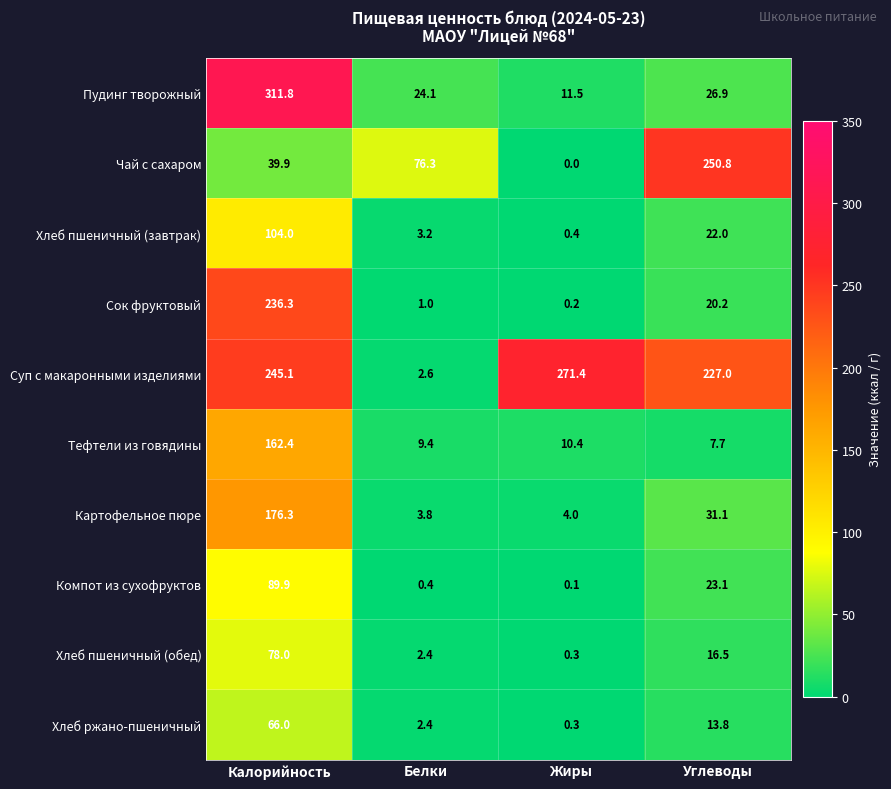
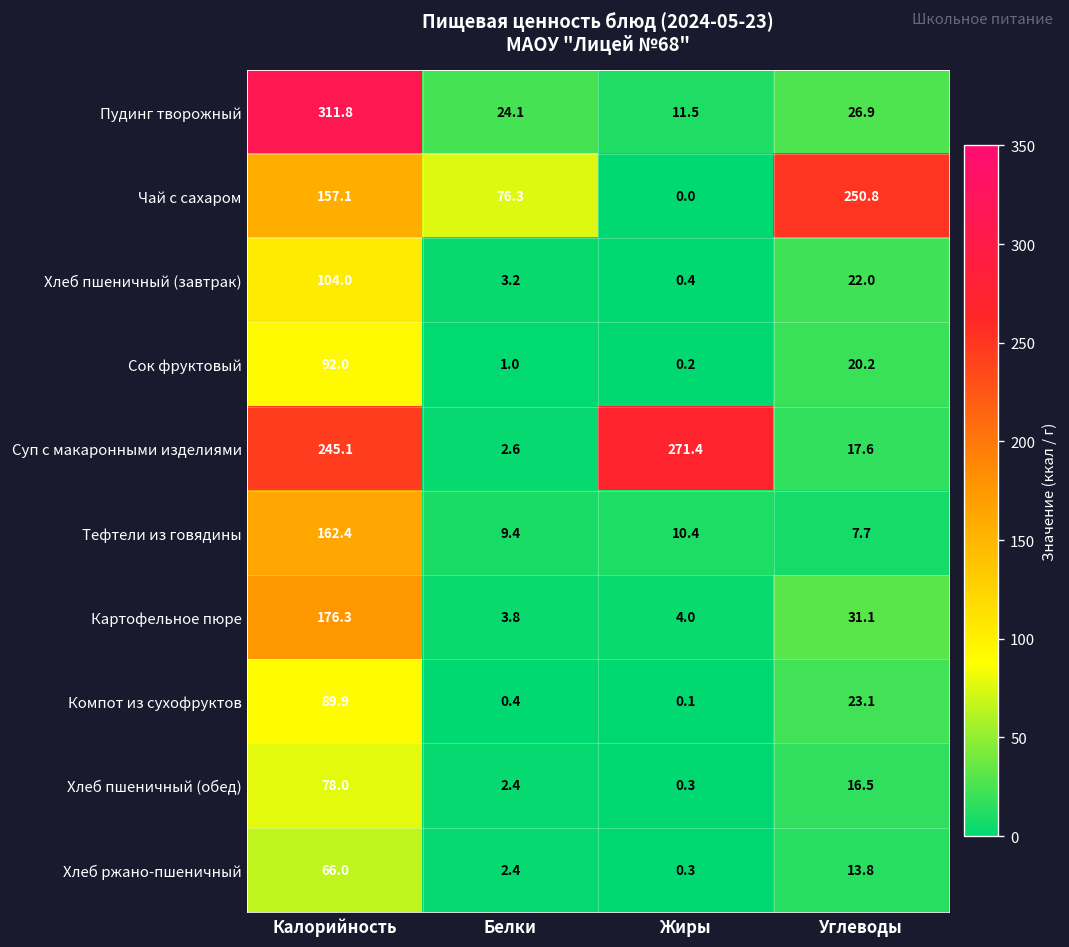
Чай с сахаром, Калорийность: 39.9 -> 157.1
Сок фруктовый, Калорийность: 236.3 -> 92.0
Суп с макаронными изделиями, Углеводы: 227.0 -> 17.6
